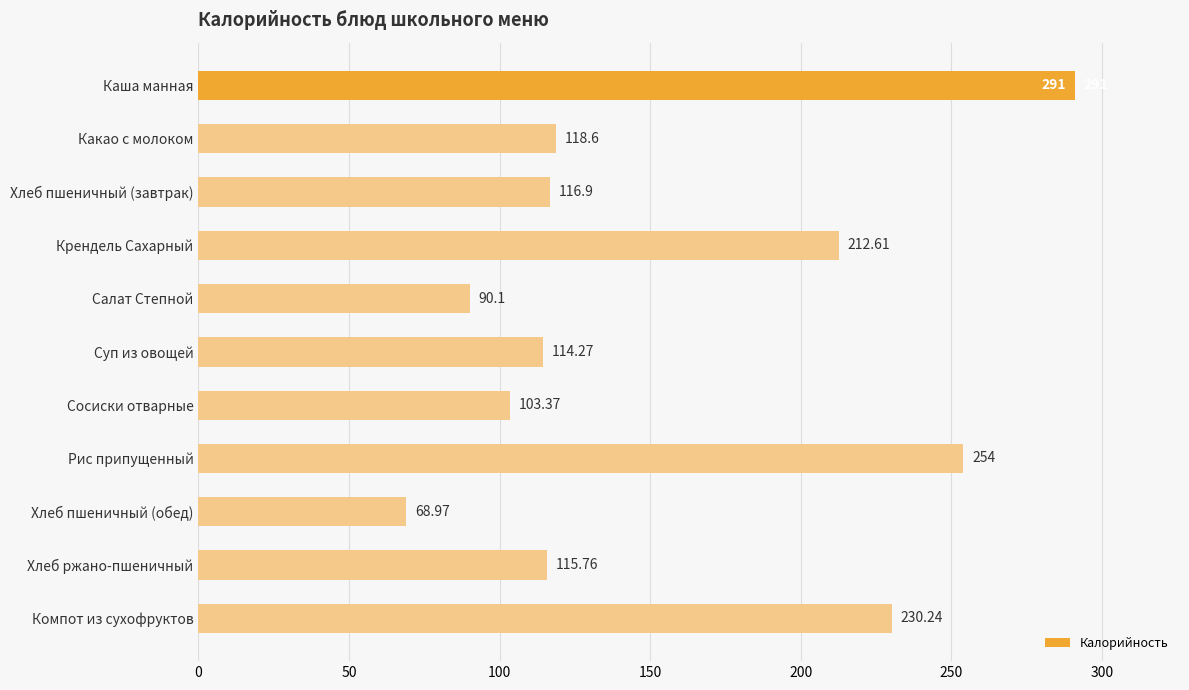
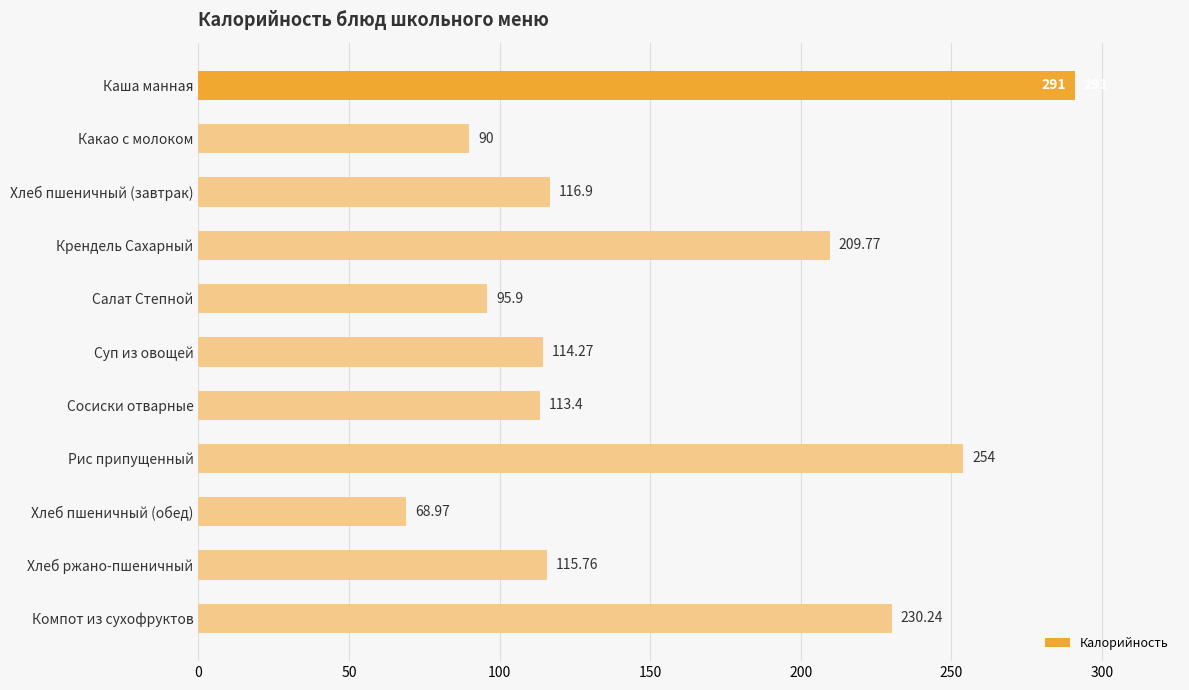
Какао с молоком: 118.6 -> 90
Крендель Сахарный: 212.61 -> 209.77
Салат Степной: 90.1 -> 95.9
Сосиски отварные: 103.37 -> 113.4
